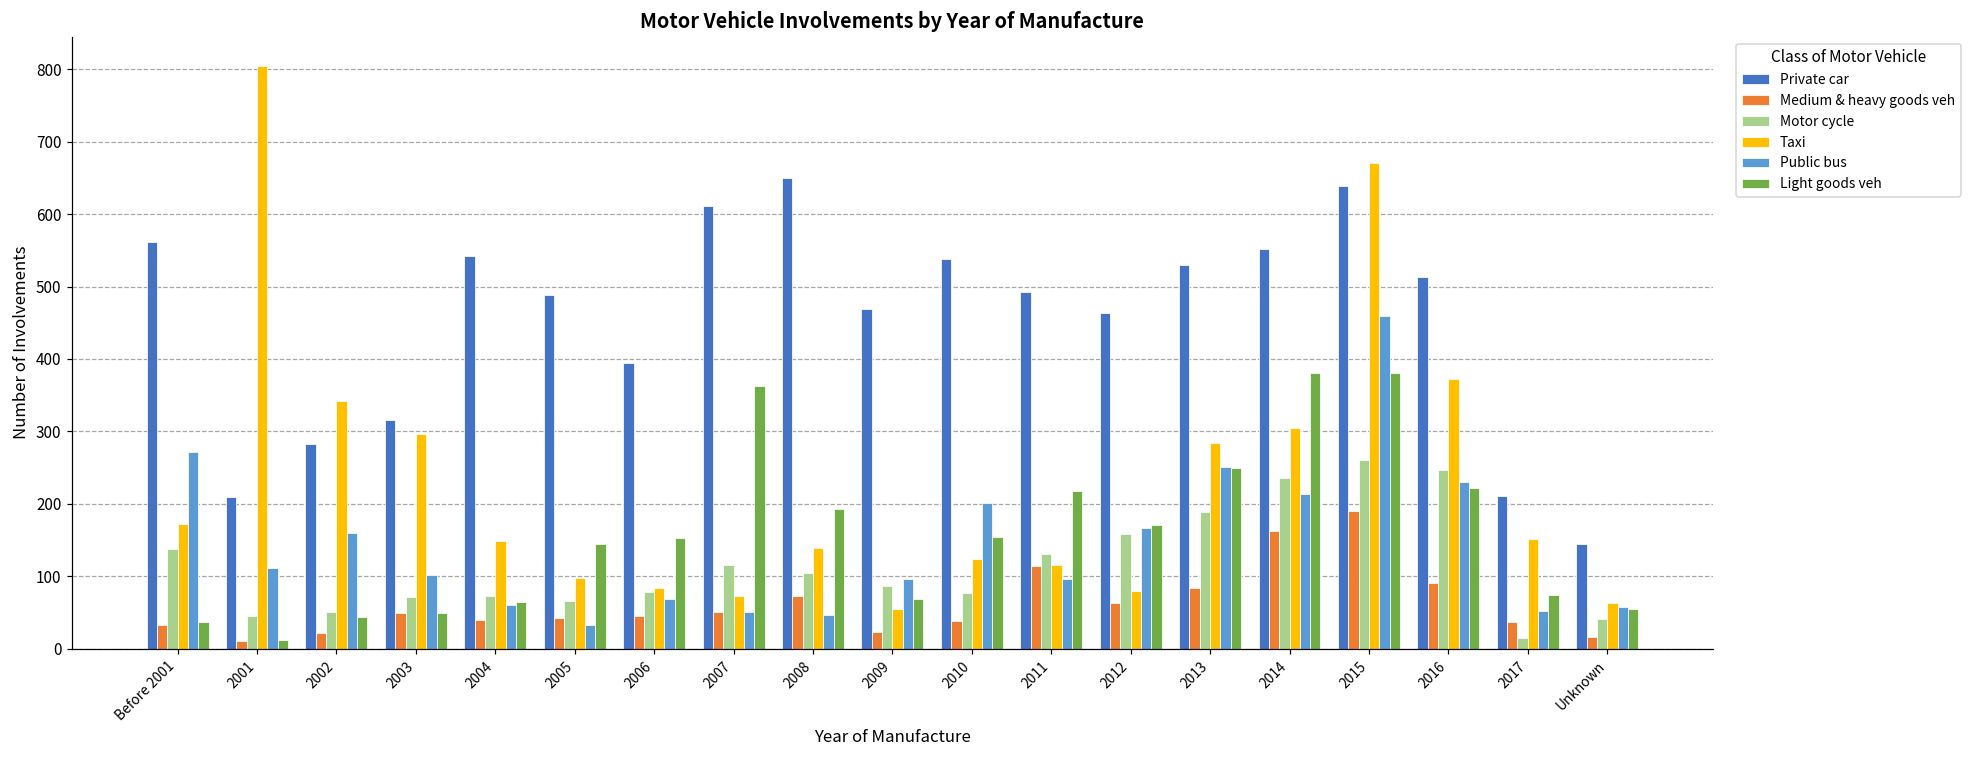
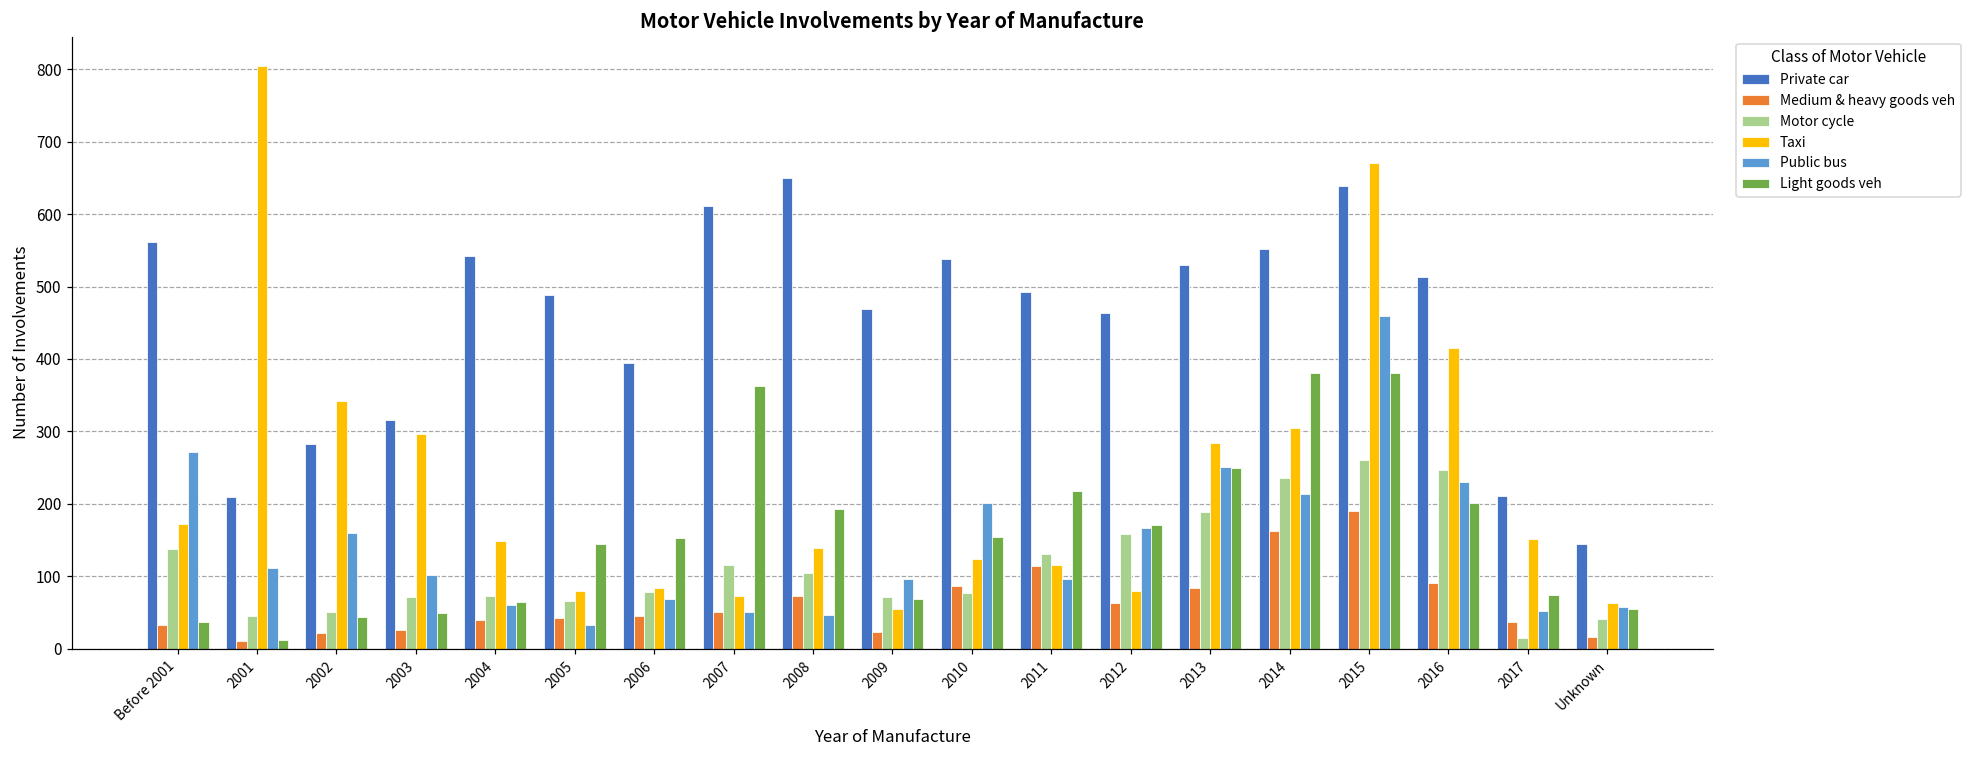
Medium & heavy goods veh, 2003: 50 -> 30
Taxi, 2005: 100 -> 80
Motor cycle, 2009: 90 -> 70
Medium & heavy goods veh, 2010: 40 -> 90
Taxi, 2016: 370 -> 420
Light goods veh, 2016: 220 -> 200
